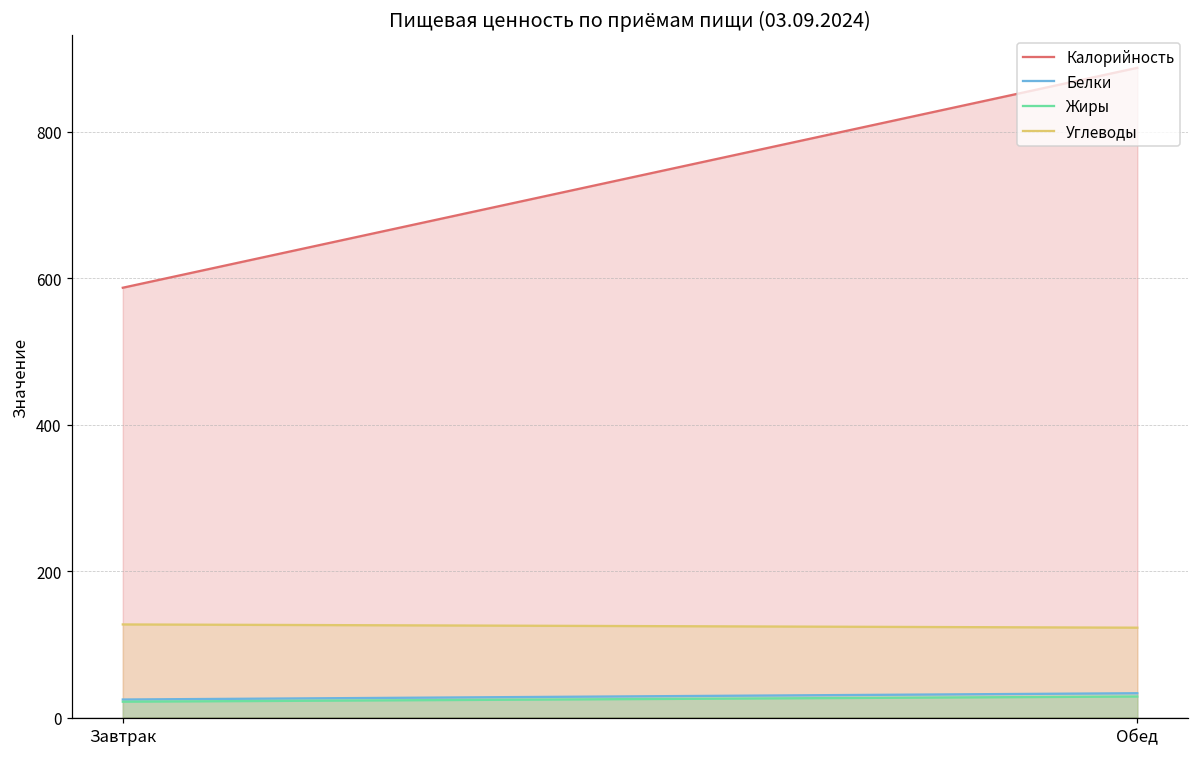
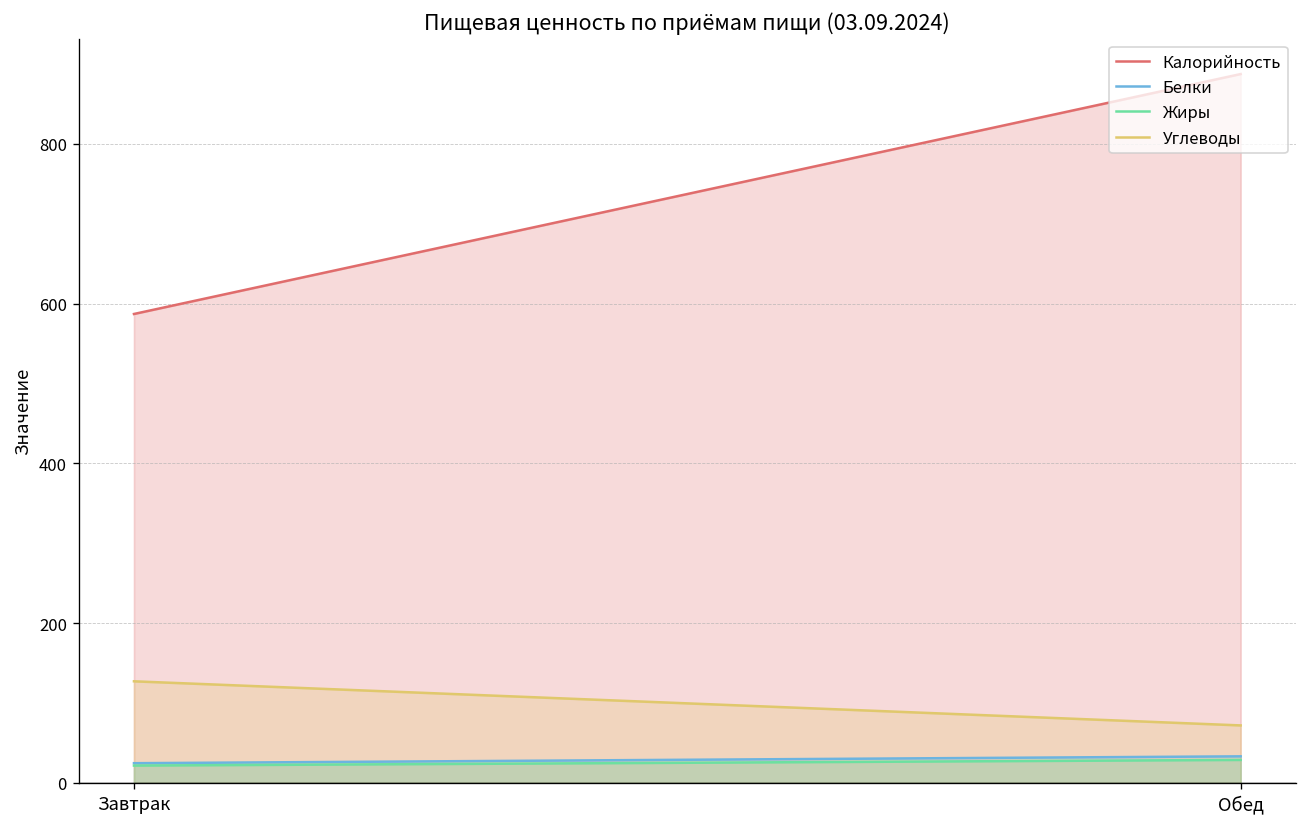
Углеводы, Обед: 120 -> 70
